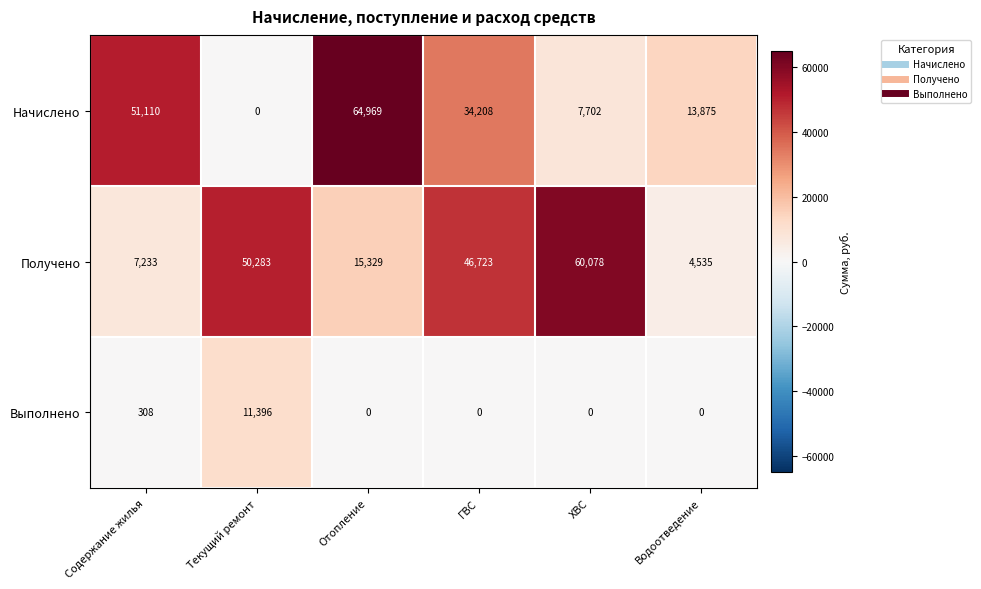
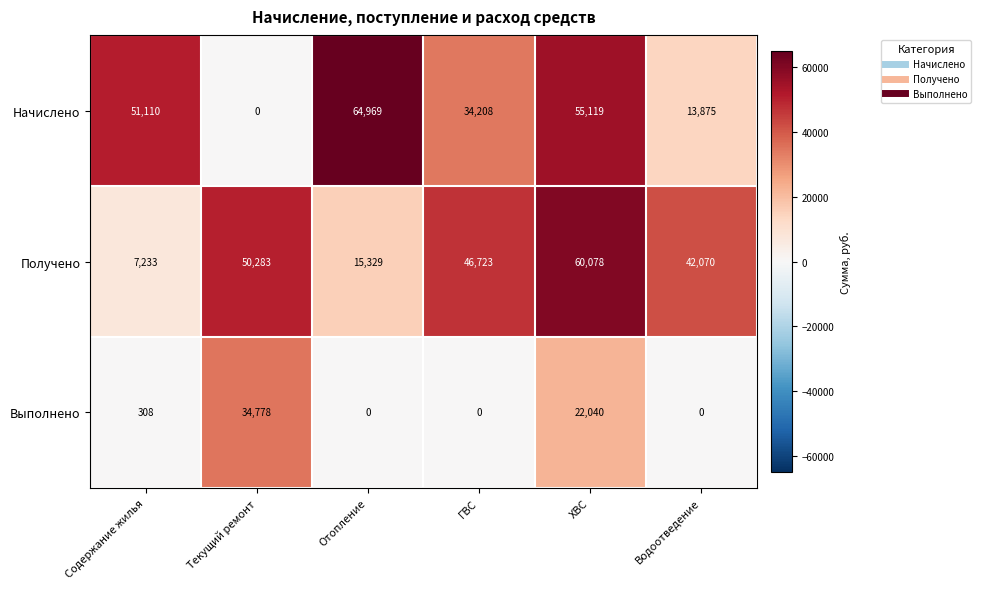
Начислено, ХВС: 7,702 -> 55,119
Получено, Водоотведение: 4,535 -> 42,070
Выполнено, Текущий ремонт: 11,396 -> 34,778
Выполнено, ХВС: 0 -> 22,040
